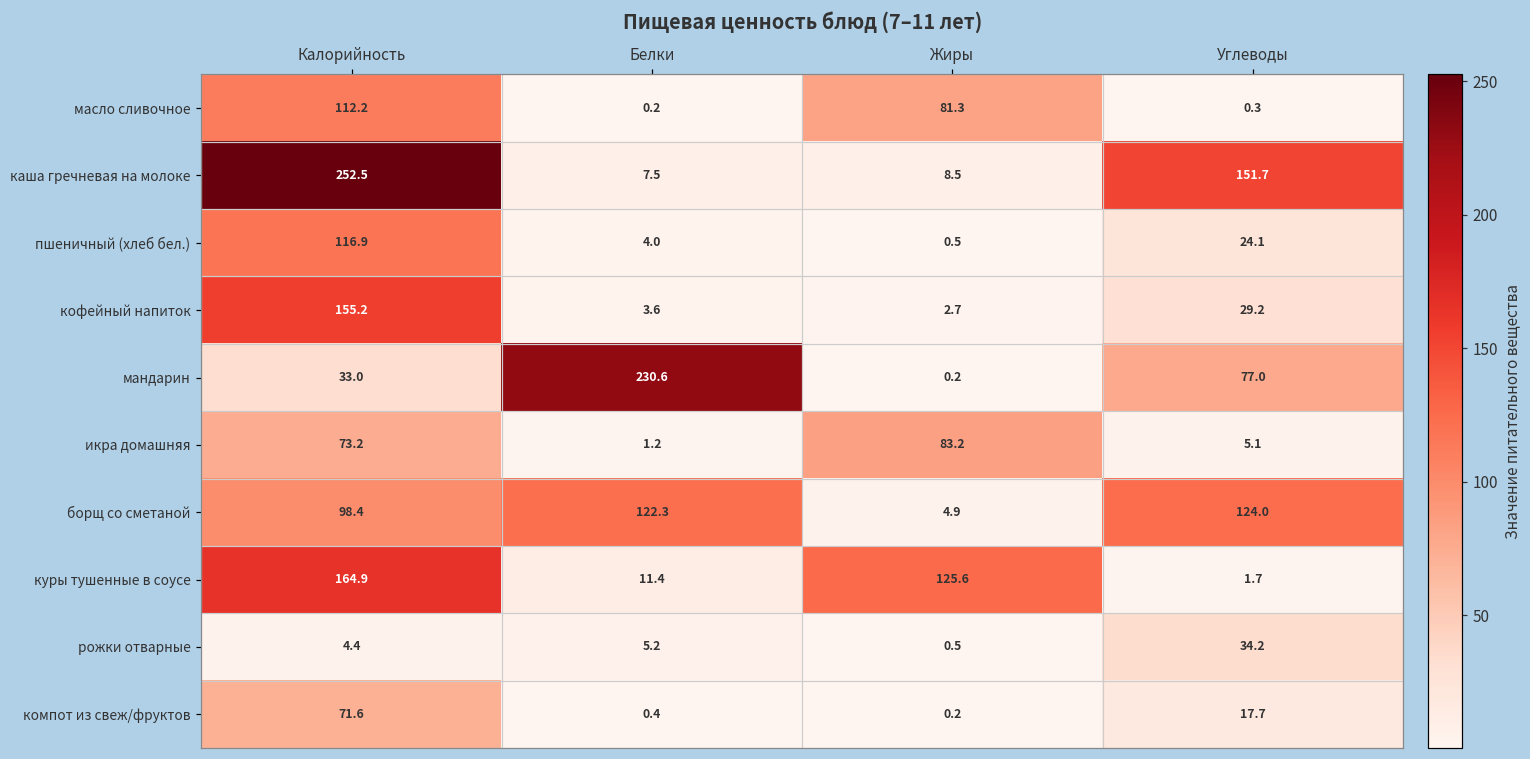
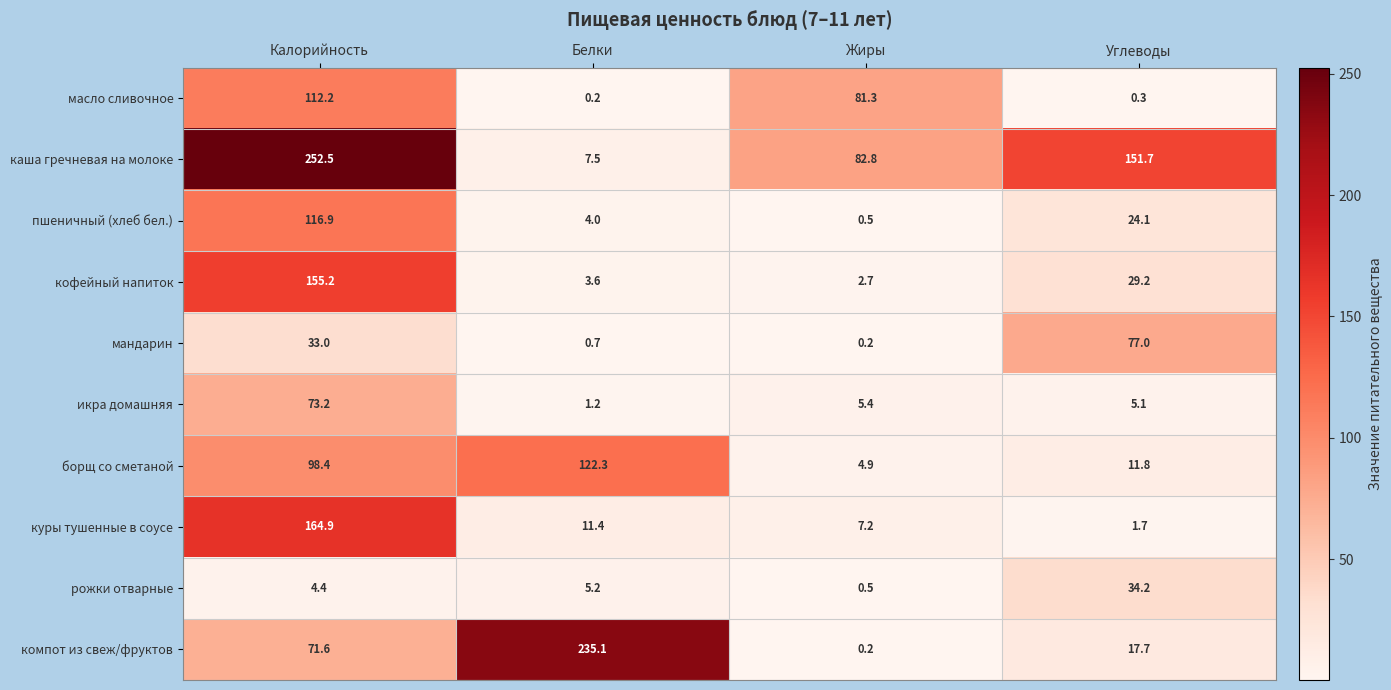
каша гречневая на молоке, Жиры: 8.5 -> 82.8
мандарин, Белки: 230.6 -> 0.7
икра домашняя, Жиры: 83.2 -> 5.4
борщ со сметаной, Углеводы: 124.0 -> 11.8
куры тушенные в соусе, Жиры: 125.6 -> 7.2
компот из свеж/фруктов, Белки: 0.4 -> 235.1
